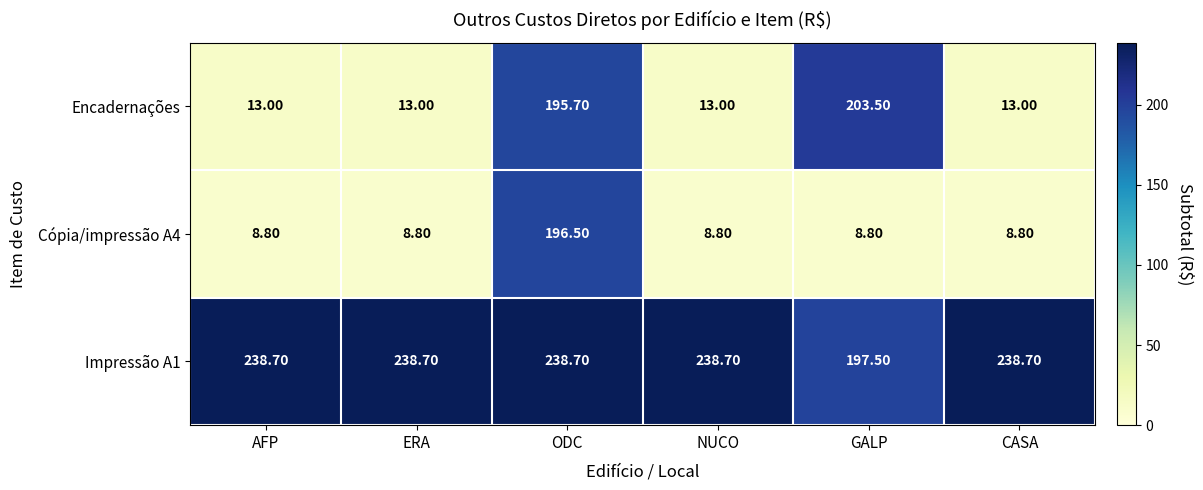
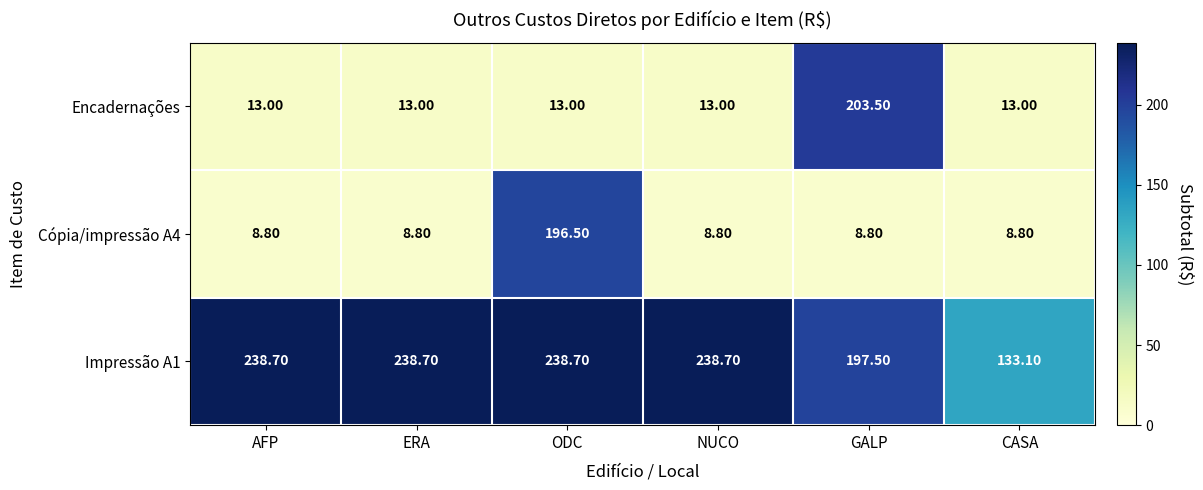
Encadernações, ODC: 195.70 -> 13.00
Impressão A1, CASA: 238.70 -> 133.10
